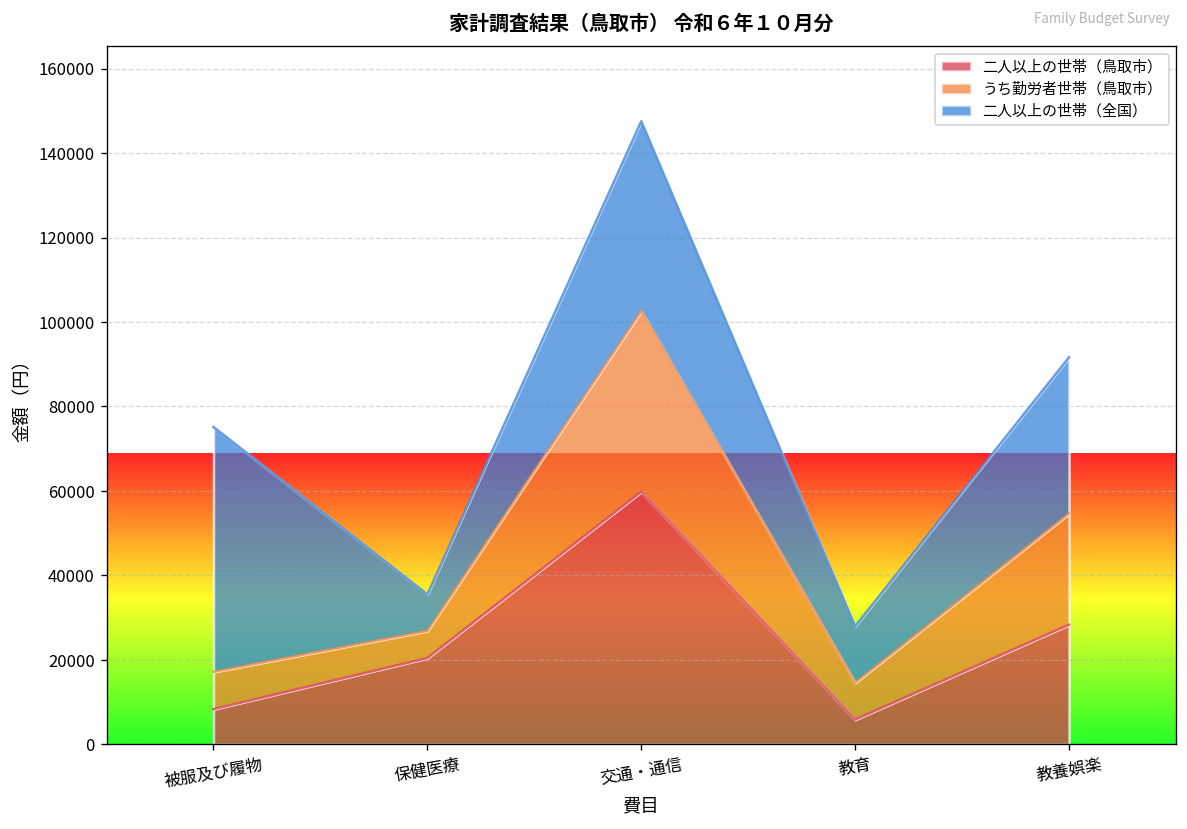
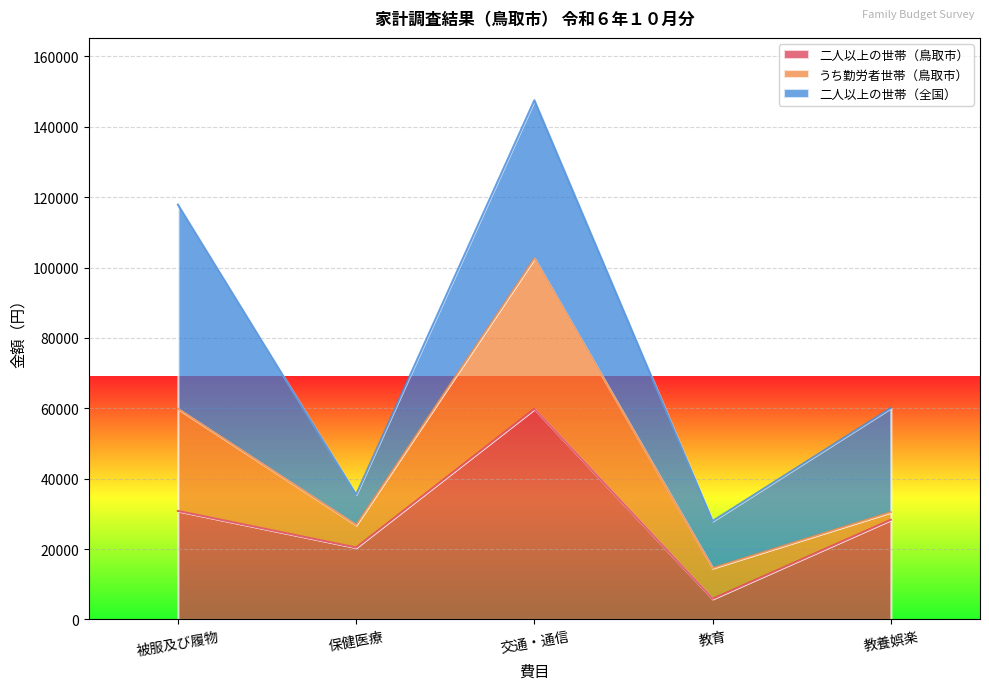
二人以上の世帯（鳥取市）, 被服及び履物: 8000 -> 31000
うち勤労者世帯（鳥取市）, 被服及び履物: 9000 -> 29000
うち勤労者世帯（鳥取市）, 教養娯楽: 26000 -> 2000
二人以上の世帯（全国）, 教養娯楽: 37000 -> 30000
